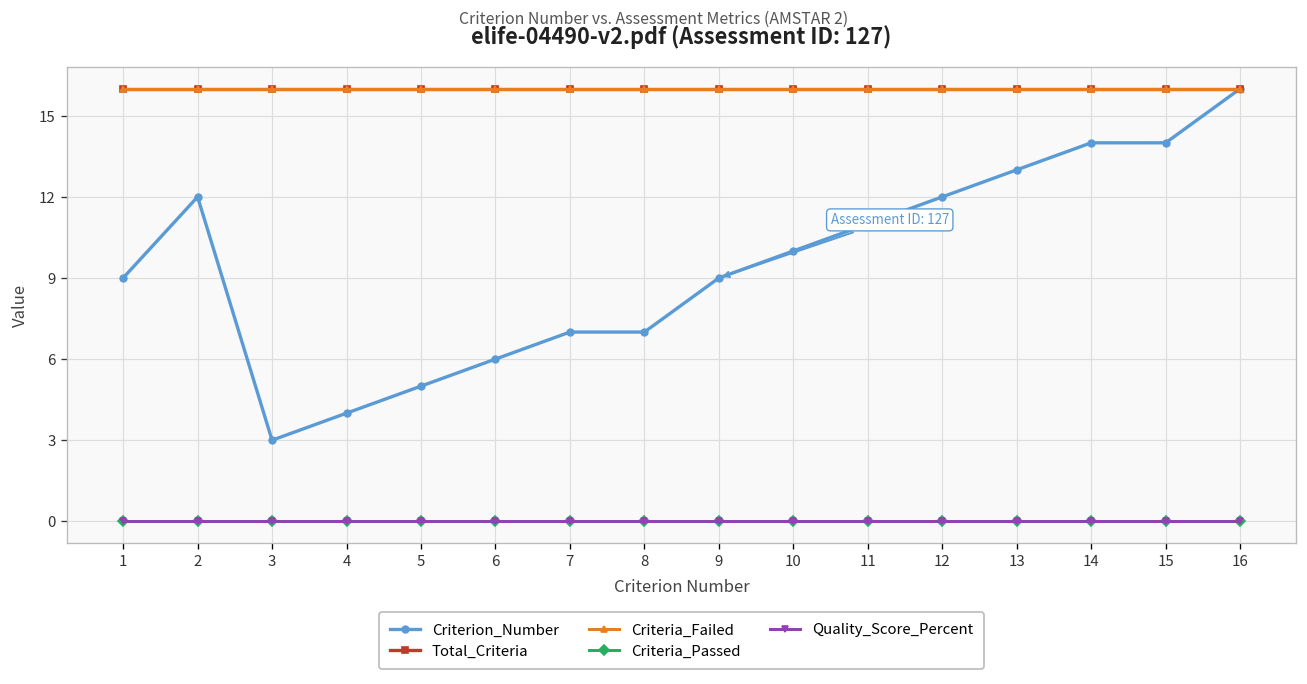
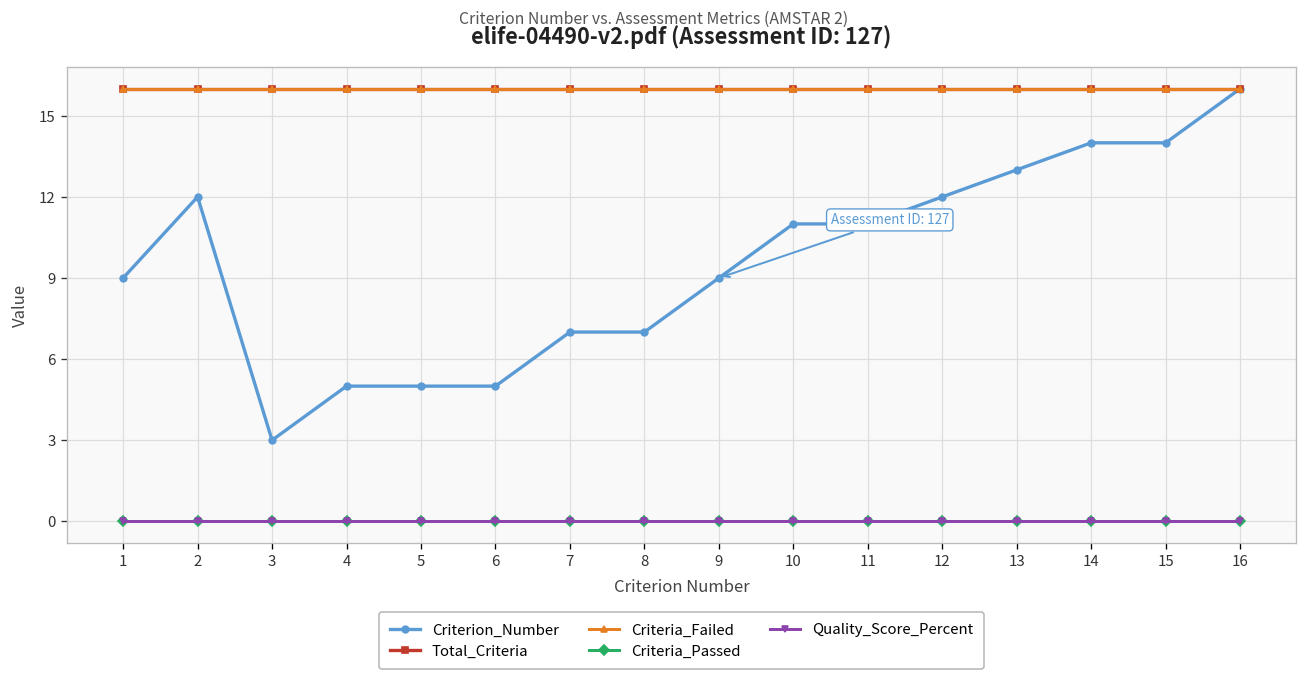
Criterion_Number, 4: 4 -> 5
Criterion_Number, 6: 6 -> 5
Criterion_Number, 10: 10 -> 11
